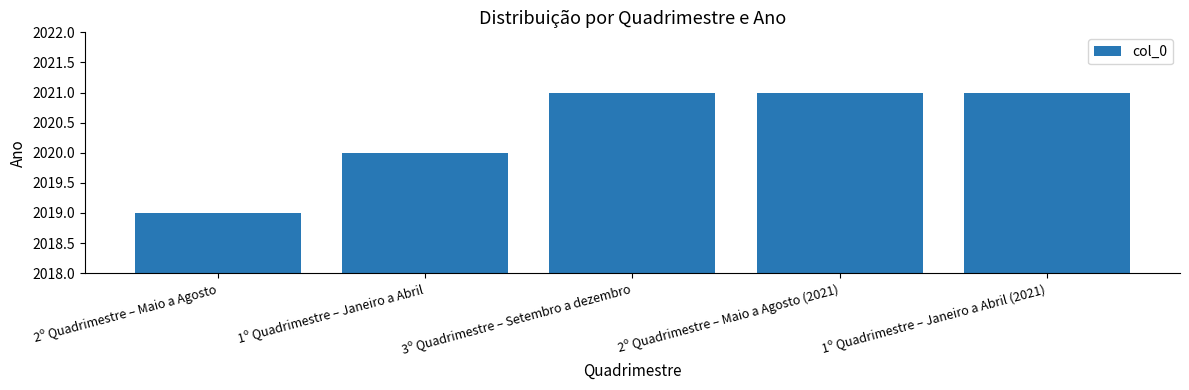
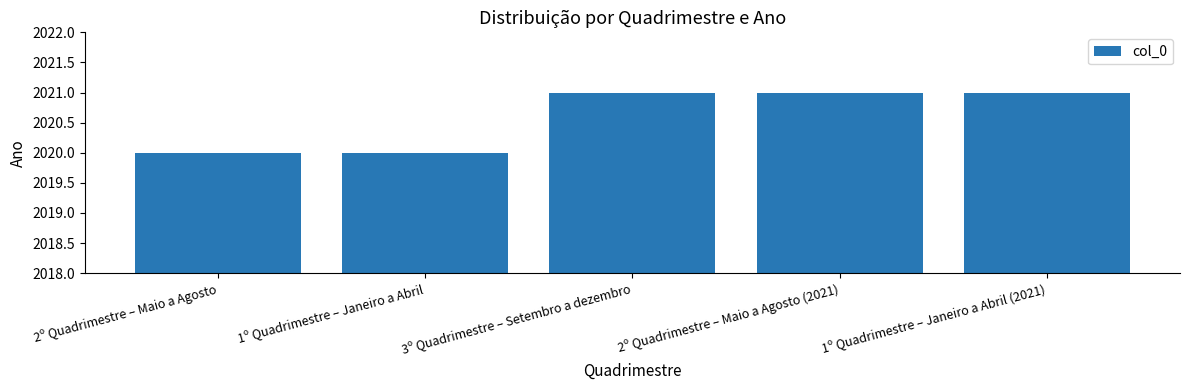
2º Quadrimestre – Maio a Agosto: 2019 -> 2020
